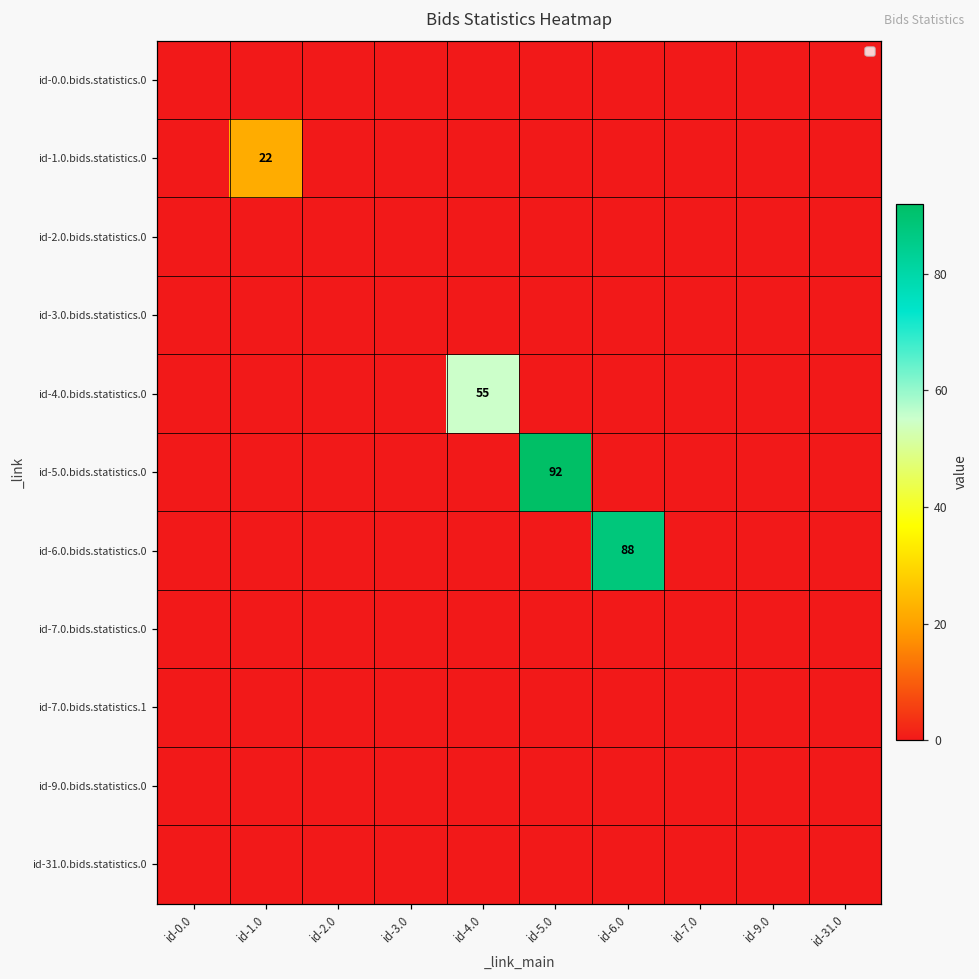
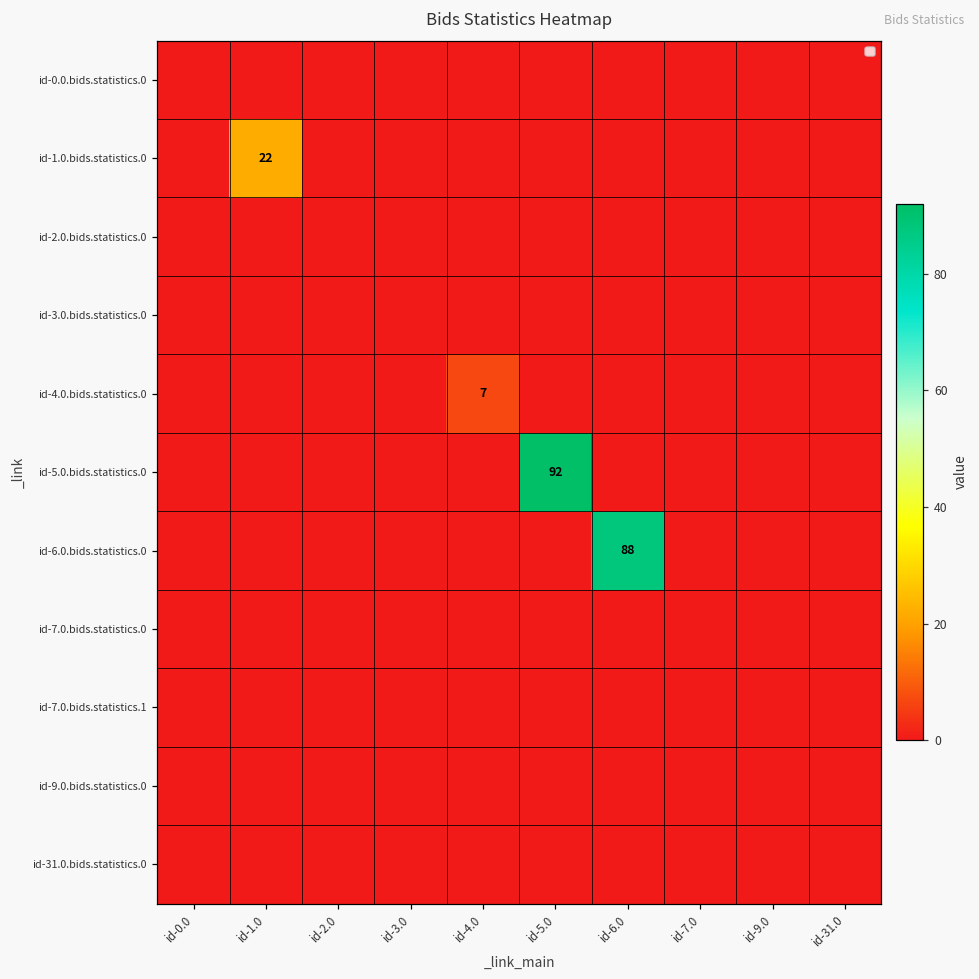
id-4.0.bids.statistics.0, id-4.0: 55 -> 7
